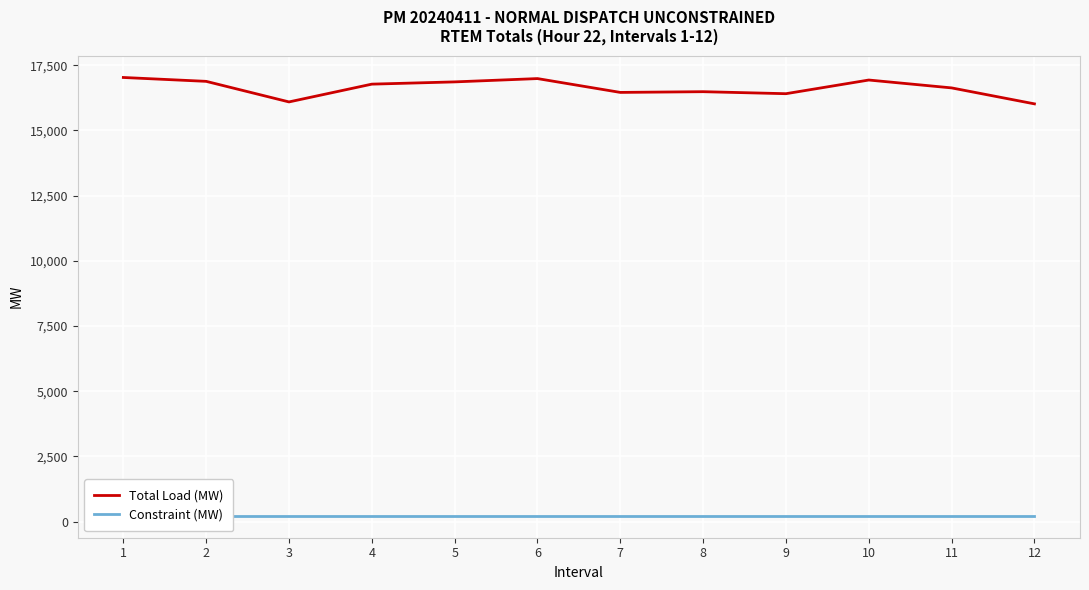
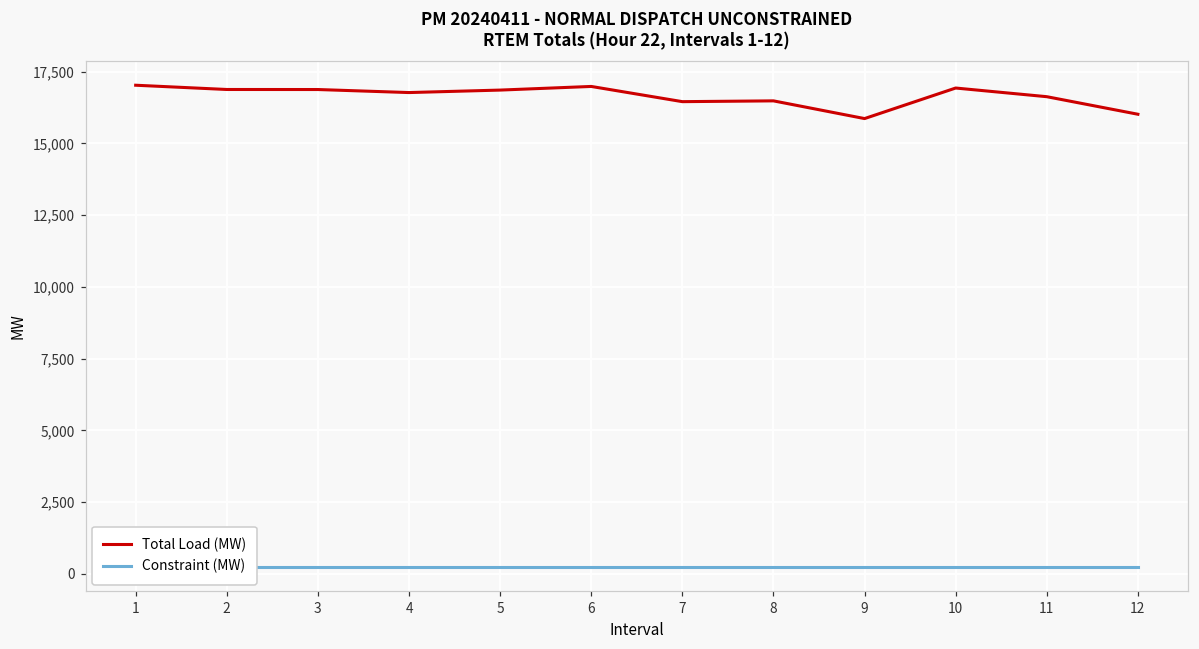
Total Load (MW), 3: 16,100 -> 16,900
Total Load (MW), 9: 16,400 -> 15,900
